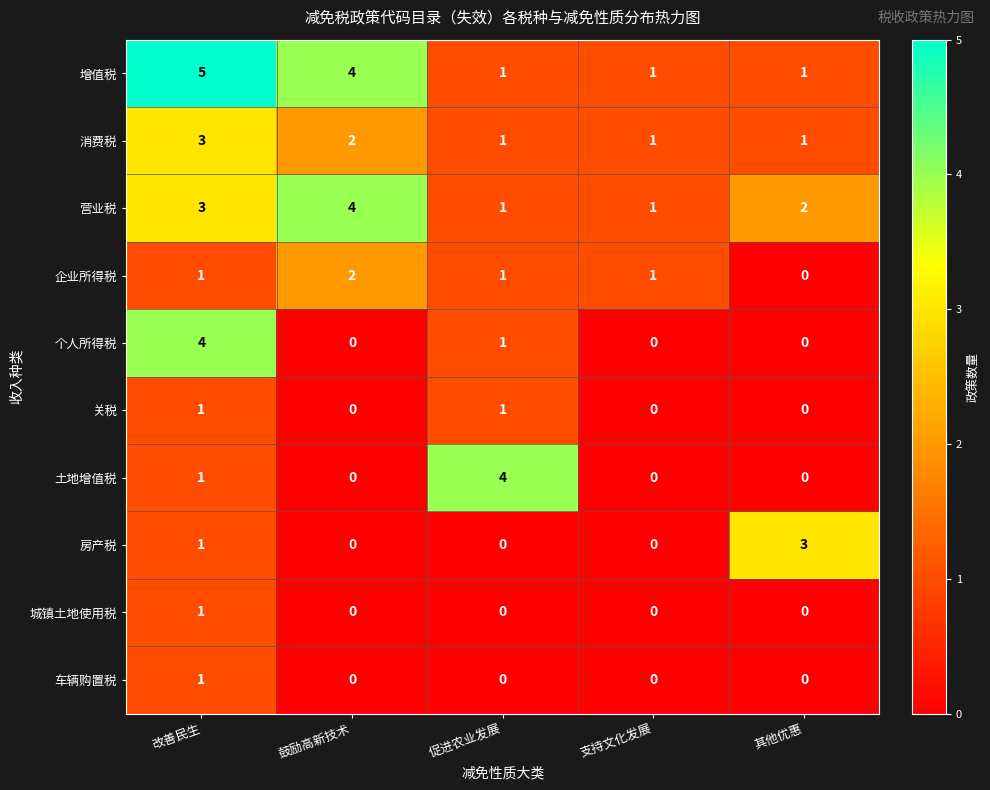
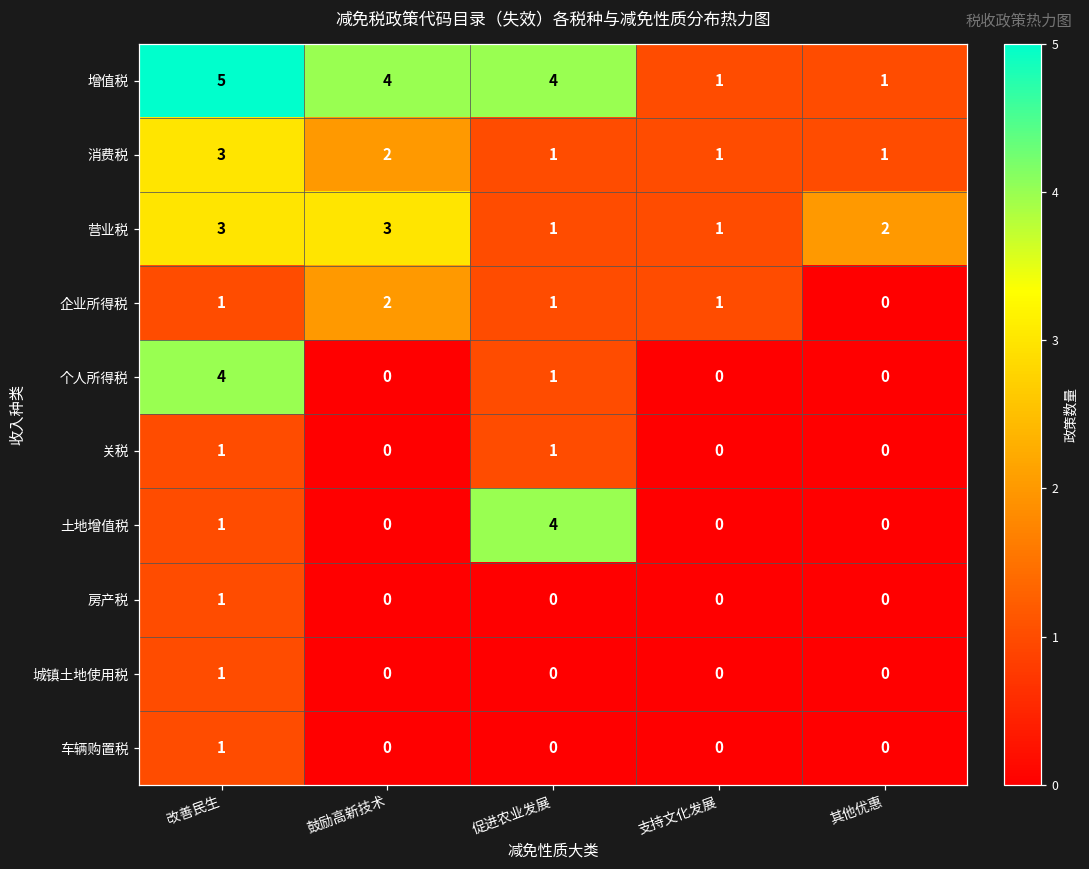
增值税, 促进农业发展: 1 -> 4
营业税, 鼓励高新技术: 4 -> 3
房产税, 其他优惠: 3 -> 0
